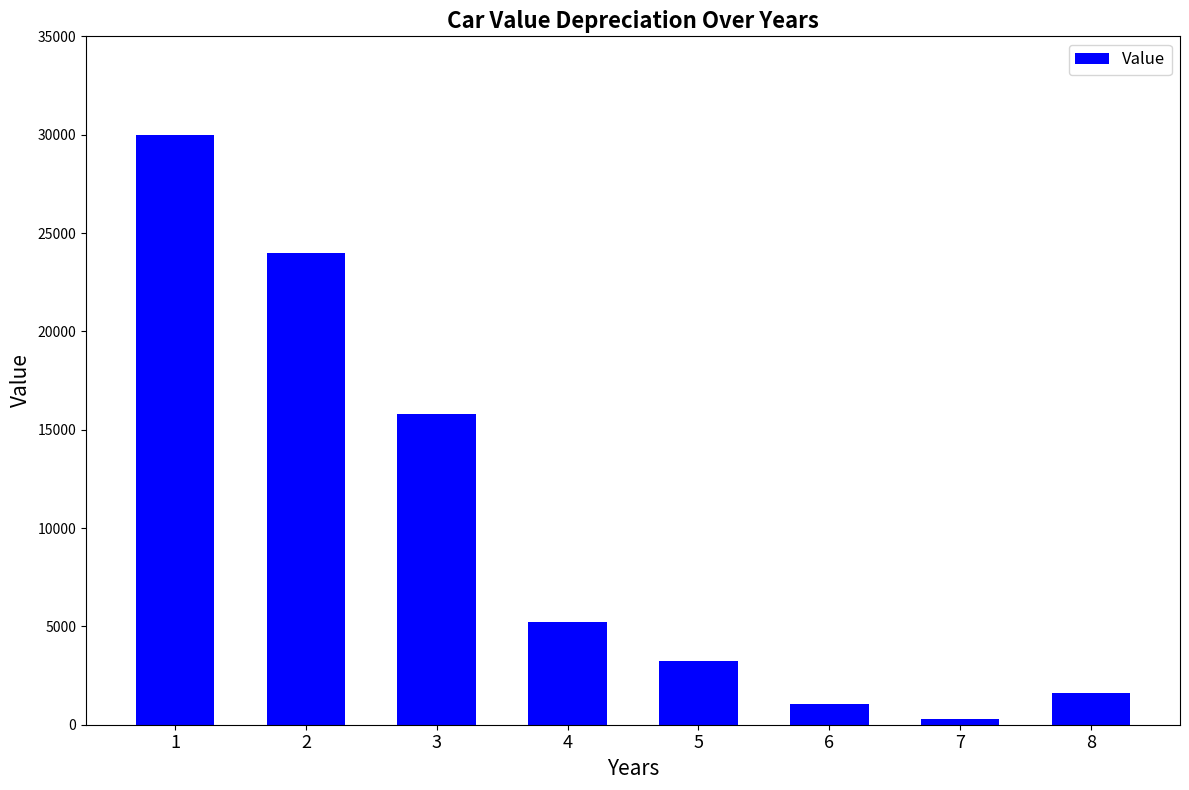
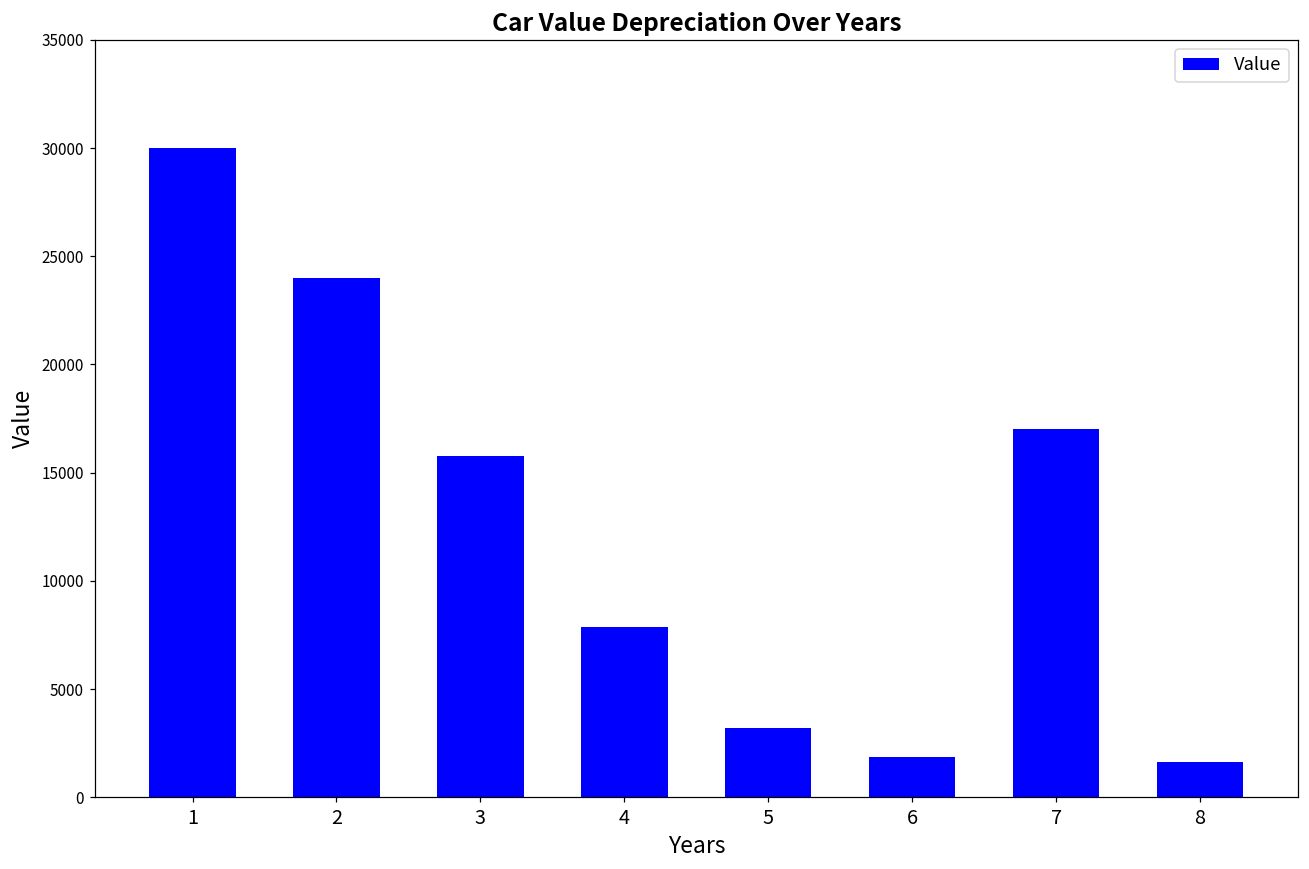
4: 5200 -> 7900
6: 1100 -> 1900
7: 300 -> 17000
